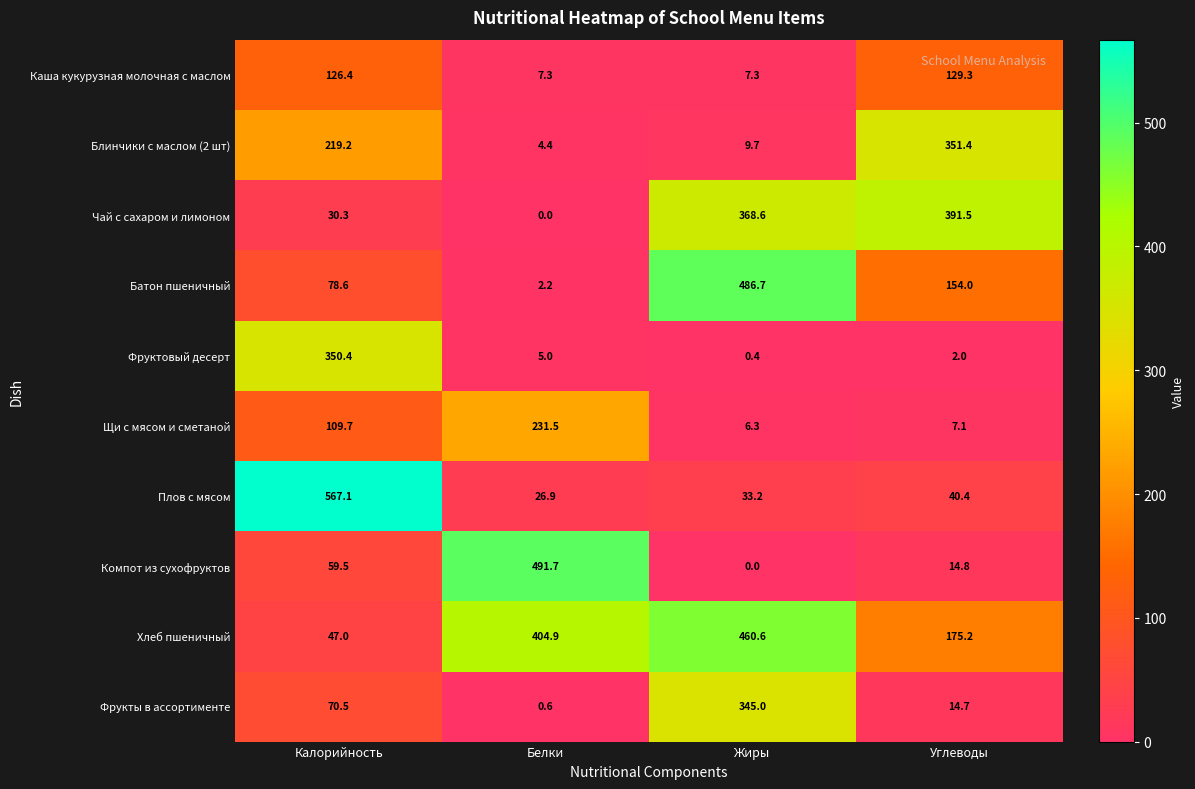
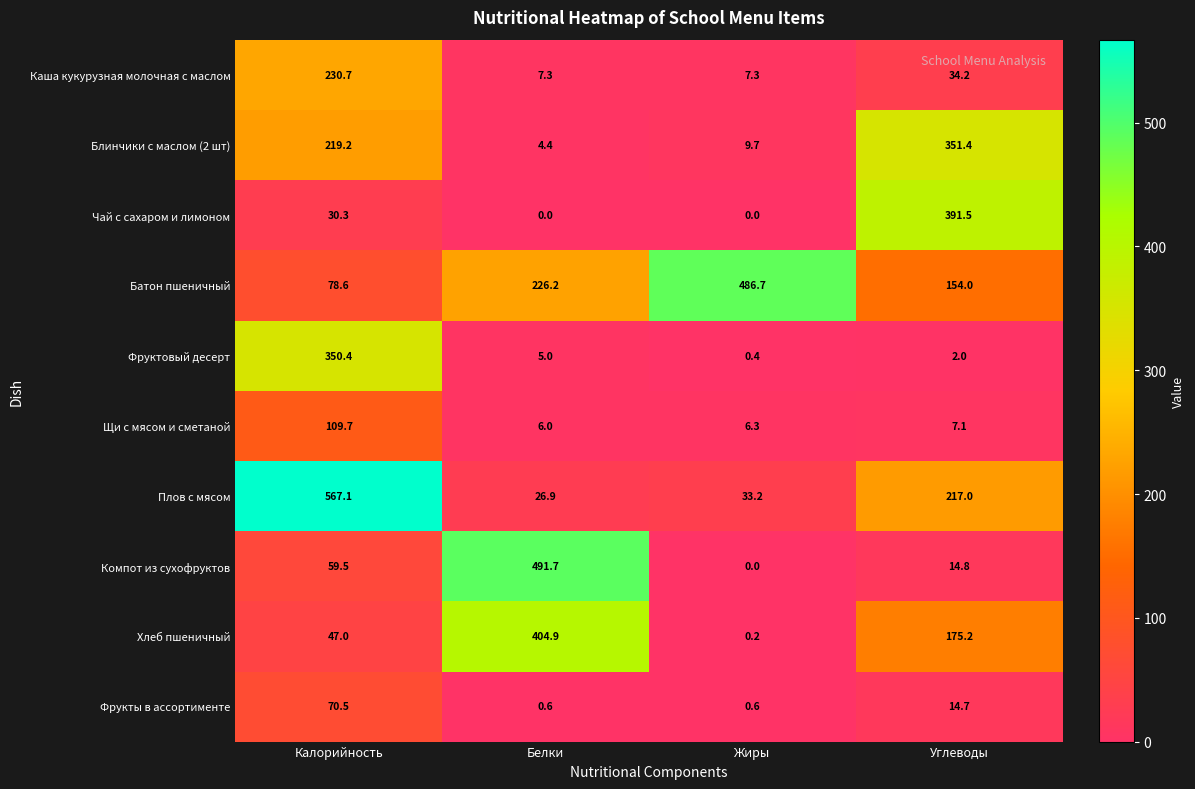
Каша кукурузная молочная с маслом, Калорийность: 126.4 -> 230.7
Каша кукурузная молочная с маслом, Углеводы: 129.3 -> 34.2
Чай с сахаром и лимоном, Жиры: 368.6 -> 0.0
Батон пшеничный, Белки: 2.2 -> 226.2
Щи с мясом и сметаной, Белки: 231.5 -> 6.0
Плов с мясом, Углеводы: 40.4 -> 217.0
Хлеб пшеничный, Жиры: 460.6 -> 0.2
Фрукты в ассортименте, Жиры: 345.0 -> 0.6
